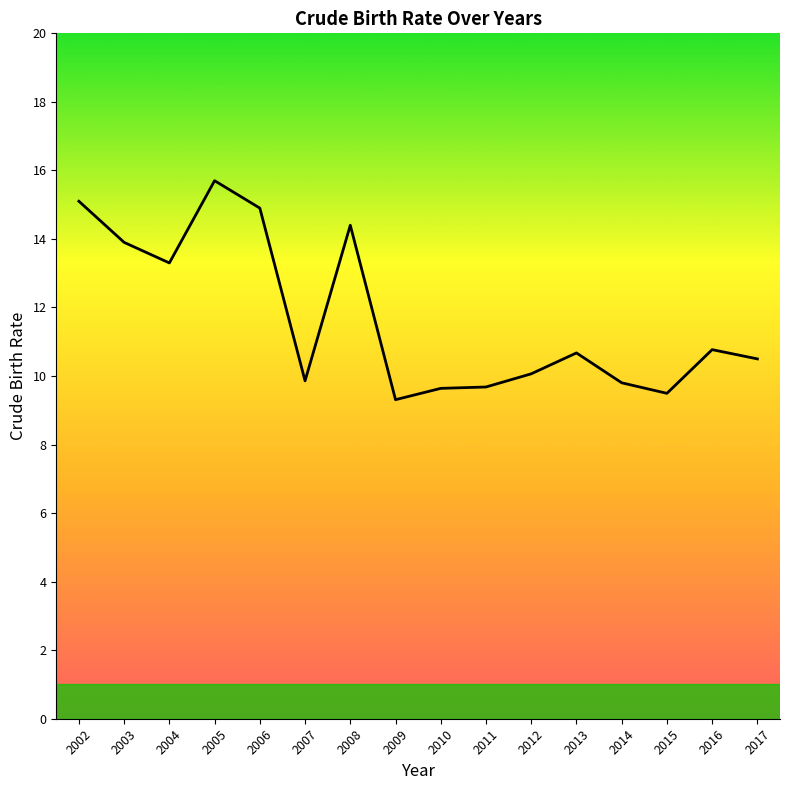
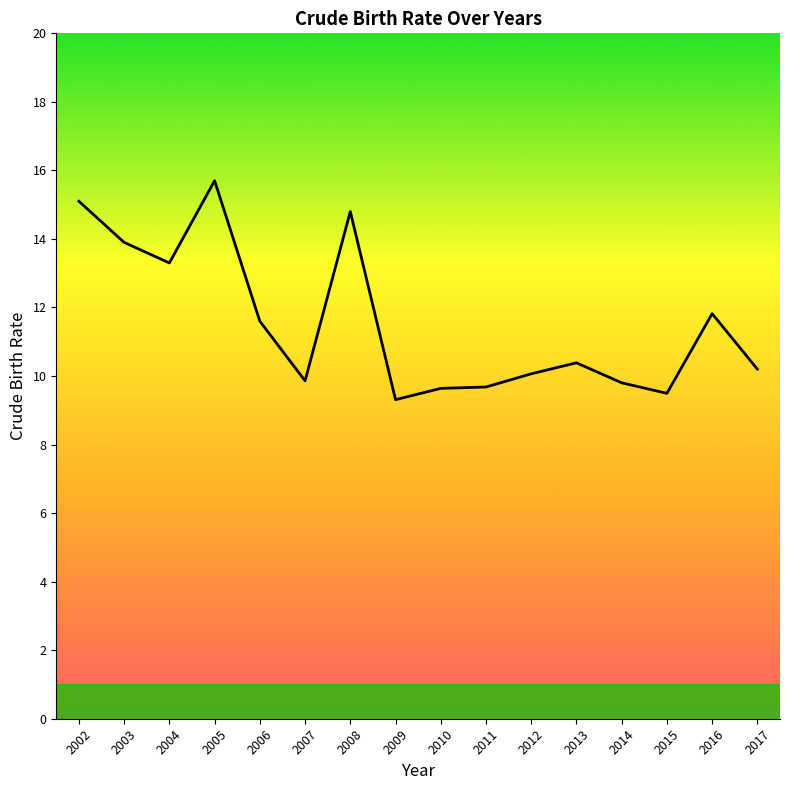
2006: 14.9 -> 11.6
2008: 14.4 -> 14.8
2013: 10.7 -> 10.4
2016: 10.8 -> 11.8
2017: 10.5 -> 10.2
